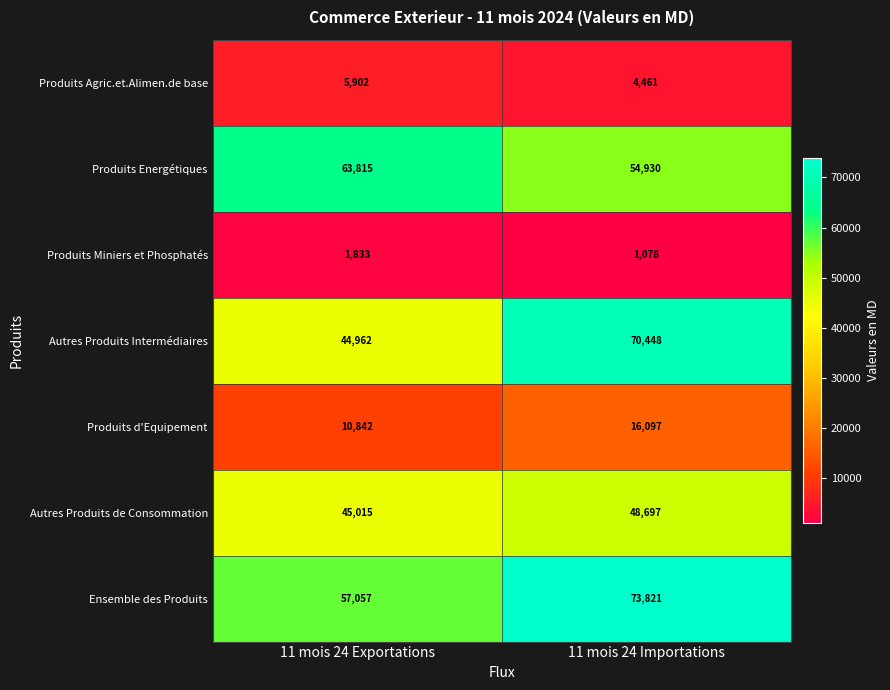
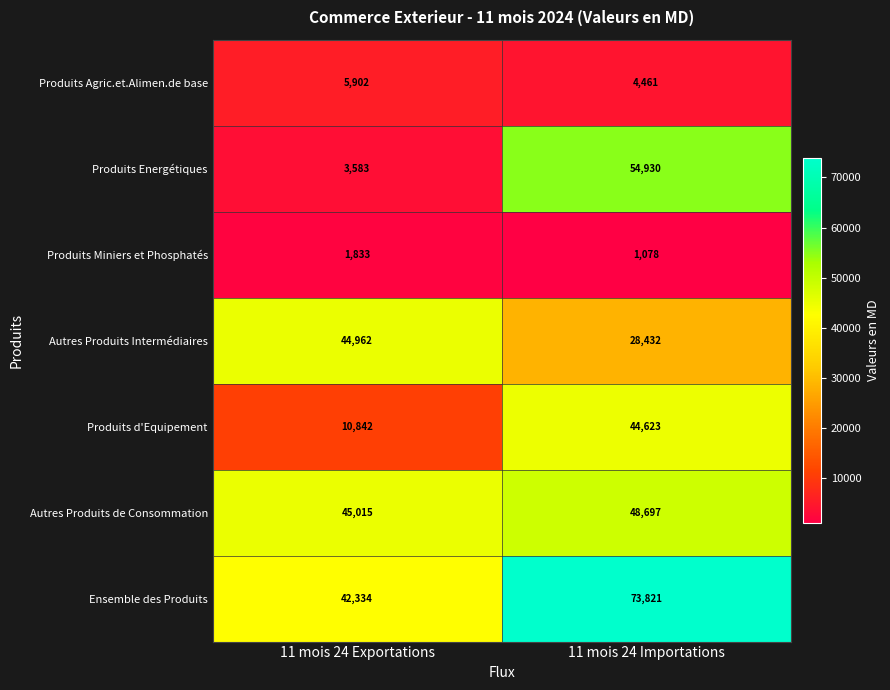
Produits Energétiques, 11 mois 24 Exportations: 63,815 -> 3,583
Autres Produits Intermédiaires, 11 mois 24 Importations: 70,448 -> 28,432
Produits d'Equipement, 11 mois 24 Importations: 16,097 -> 44,623
Ensemble des Produits, 11 mois 24 Exportations: 57,057 -> 42,334
